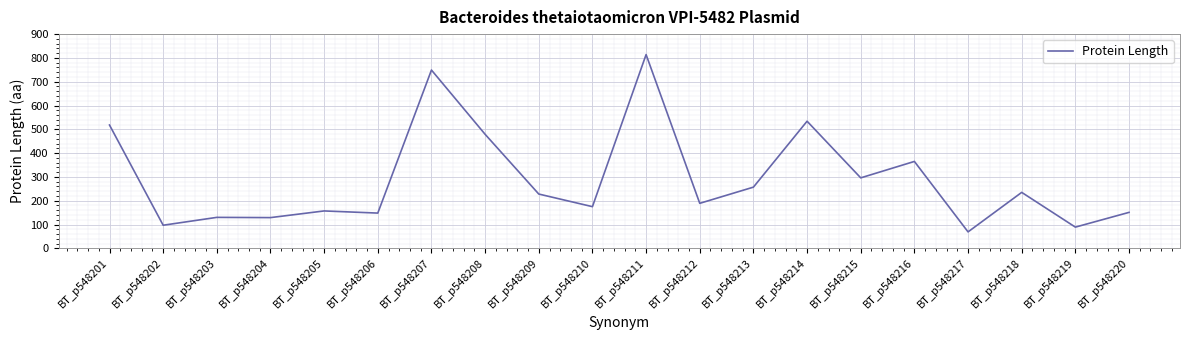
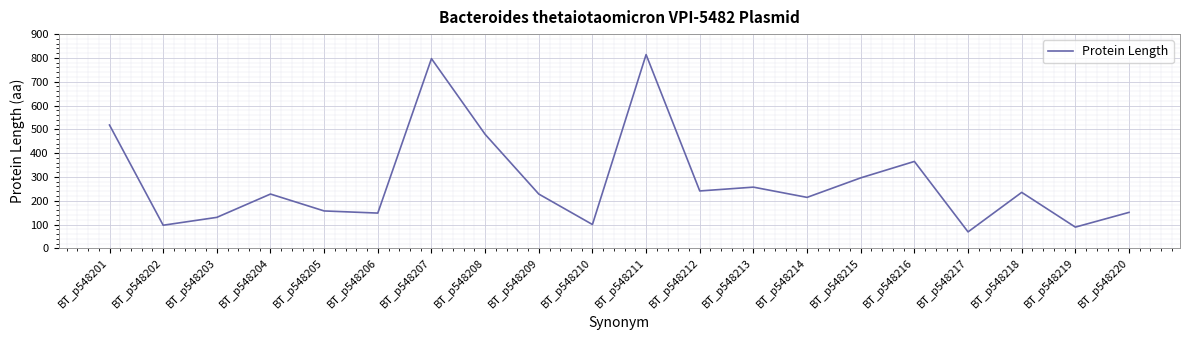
BT_p548204: 130 -> 230
BT_p548207: 750 -> 800
BT_p548210: 180 -> 100
BT_p548212: 190 -> 240
BT_p548214: 530 -> 210
